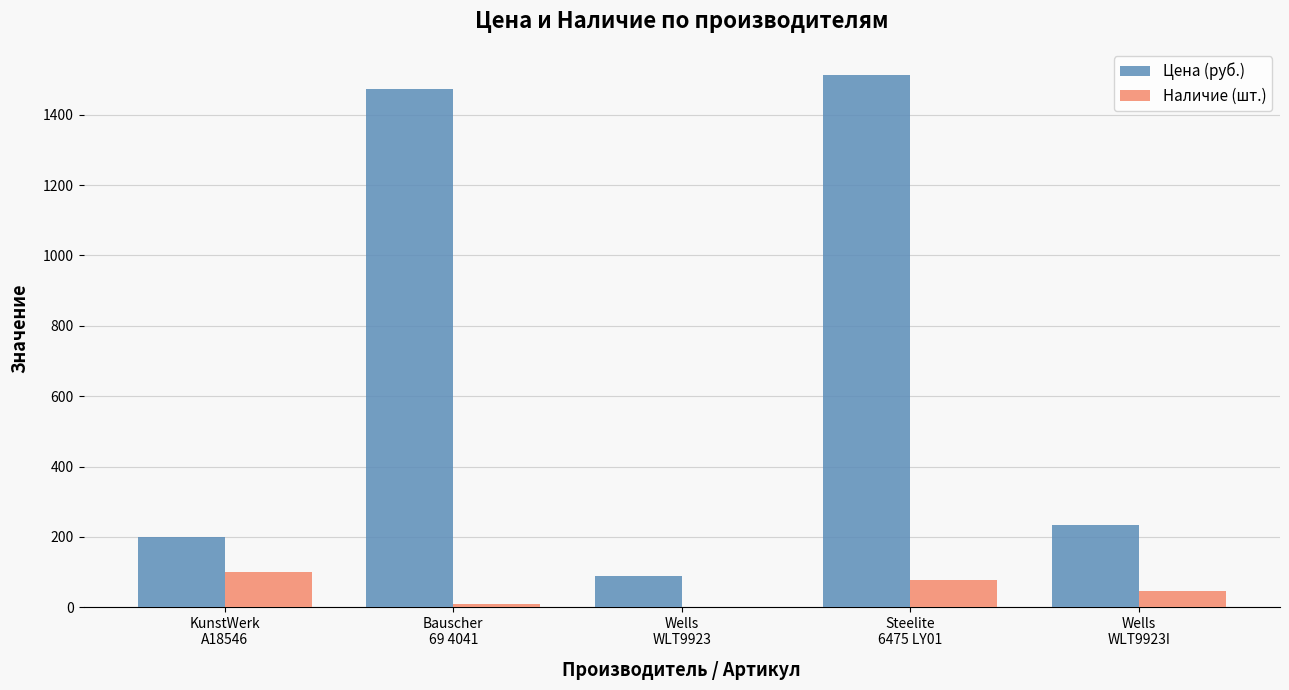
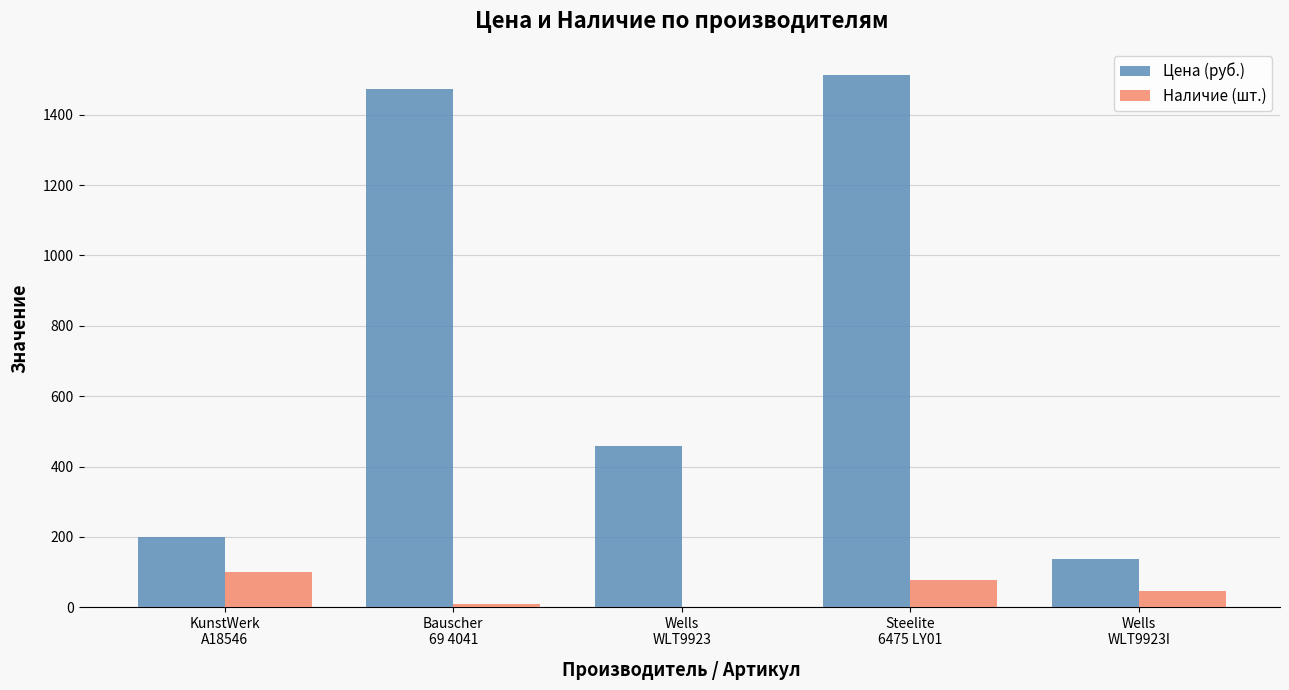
Цена (руб.), Wells WLT9923: 90 -> 460
Цена (руб.), Wells WLT9923I: 230 -> 140
